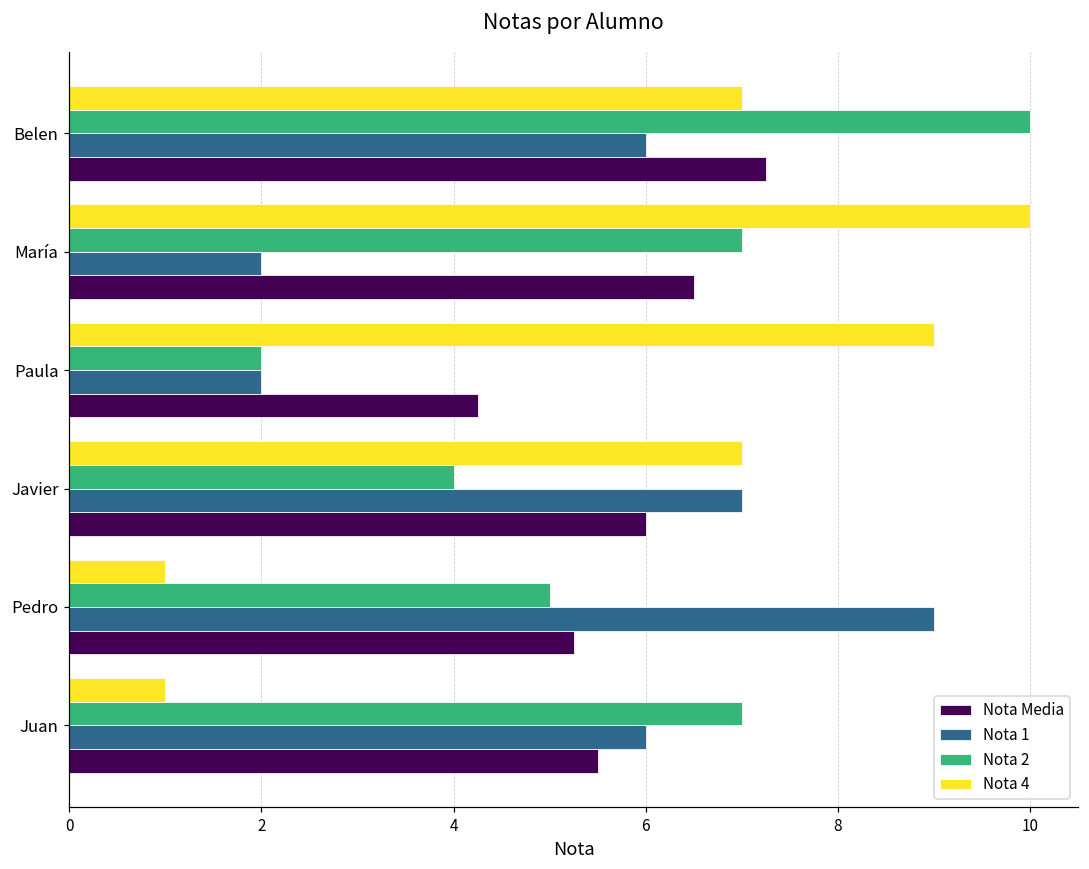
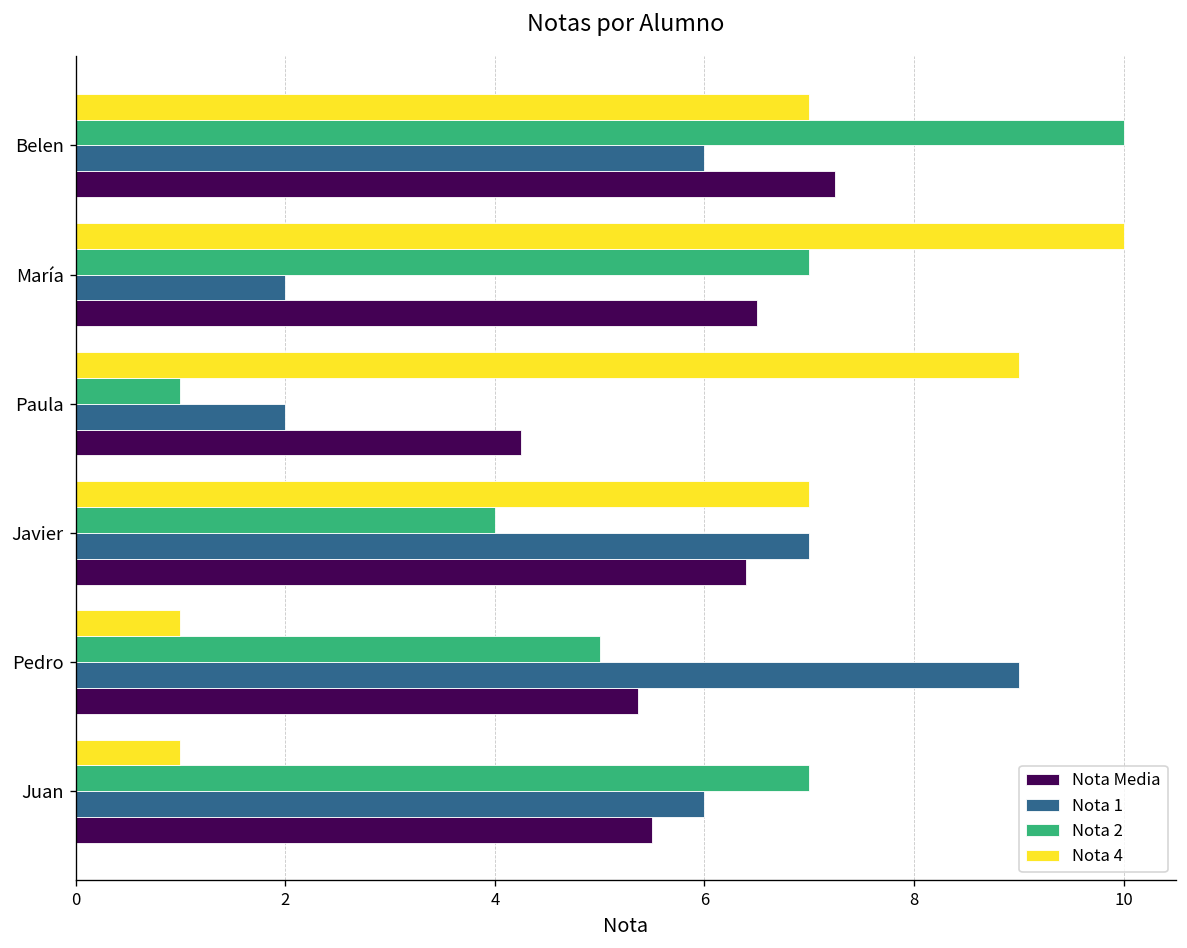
Nota 2, Paula: 2 -> 1
Nota Media, Javier: 6.0 -> 6.4
Nota Media, Pedro: 5.3 -> 5.4
